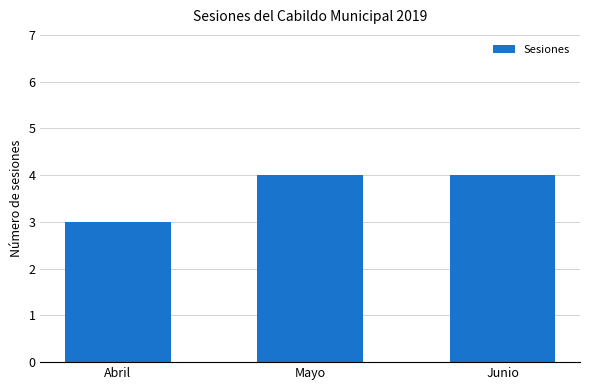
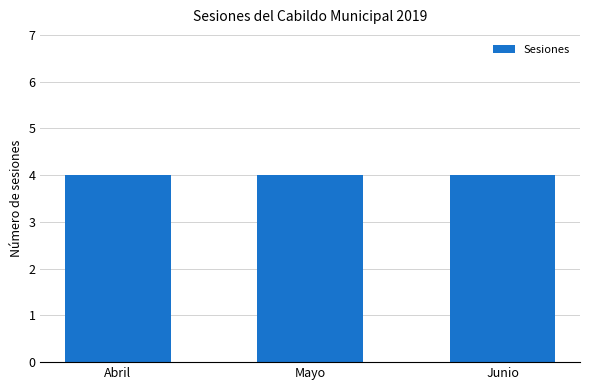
Abril: 3 -> 4
